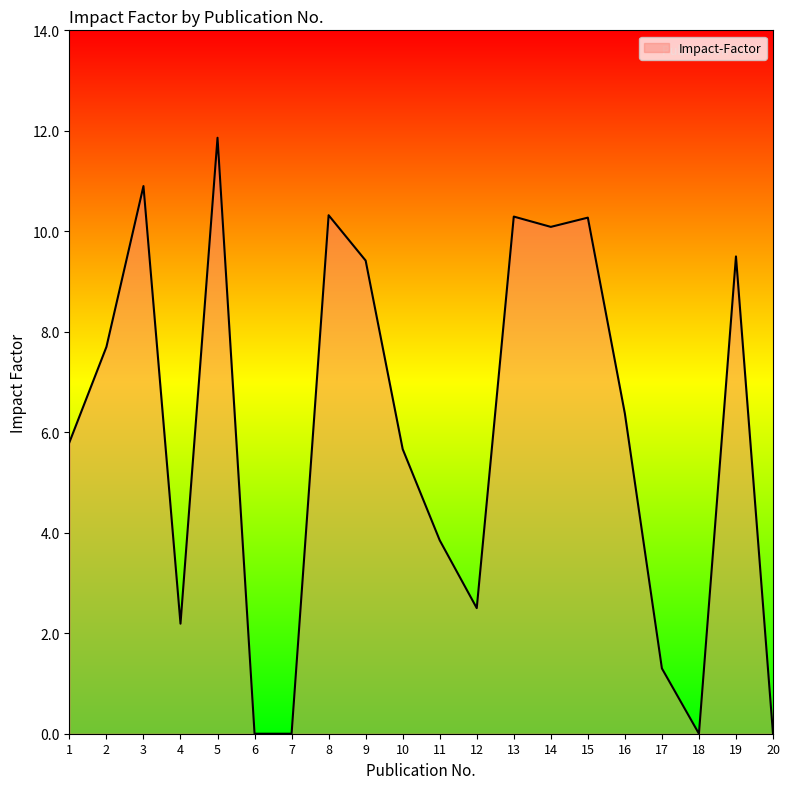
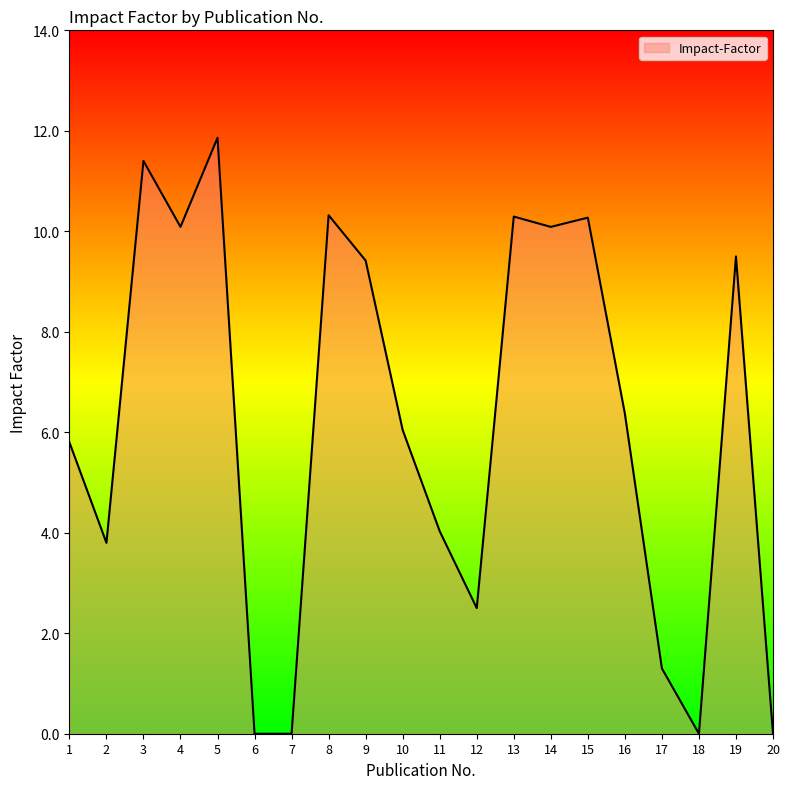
2: 7.7 -> 3.8
3: 10.9 -> 11.4
4: 2.2 -> 10.1
10: 5.7 -> 6.0
11: 3.9 -> 4.0
